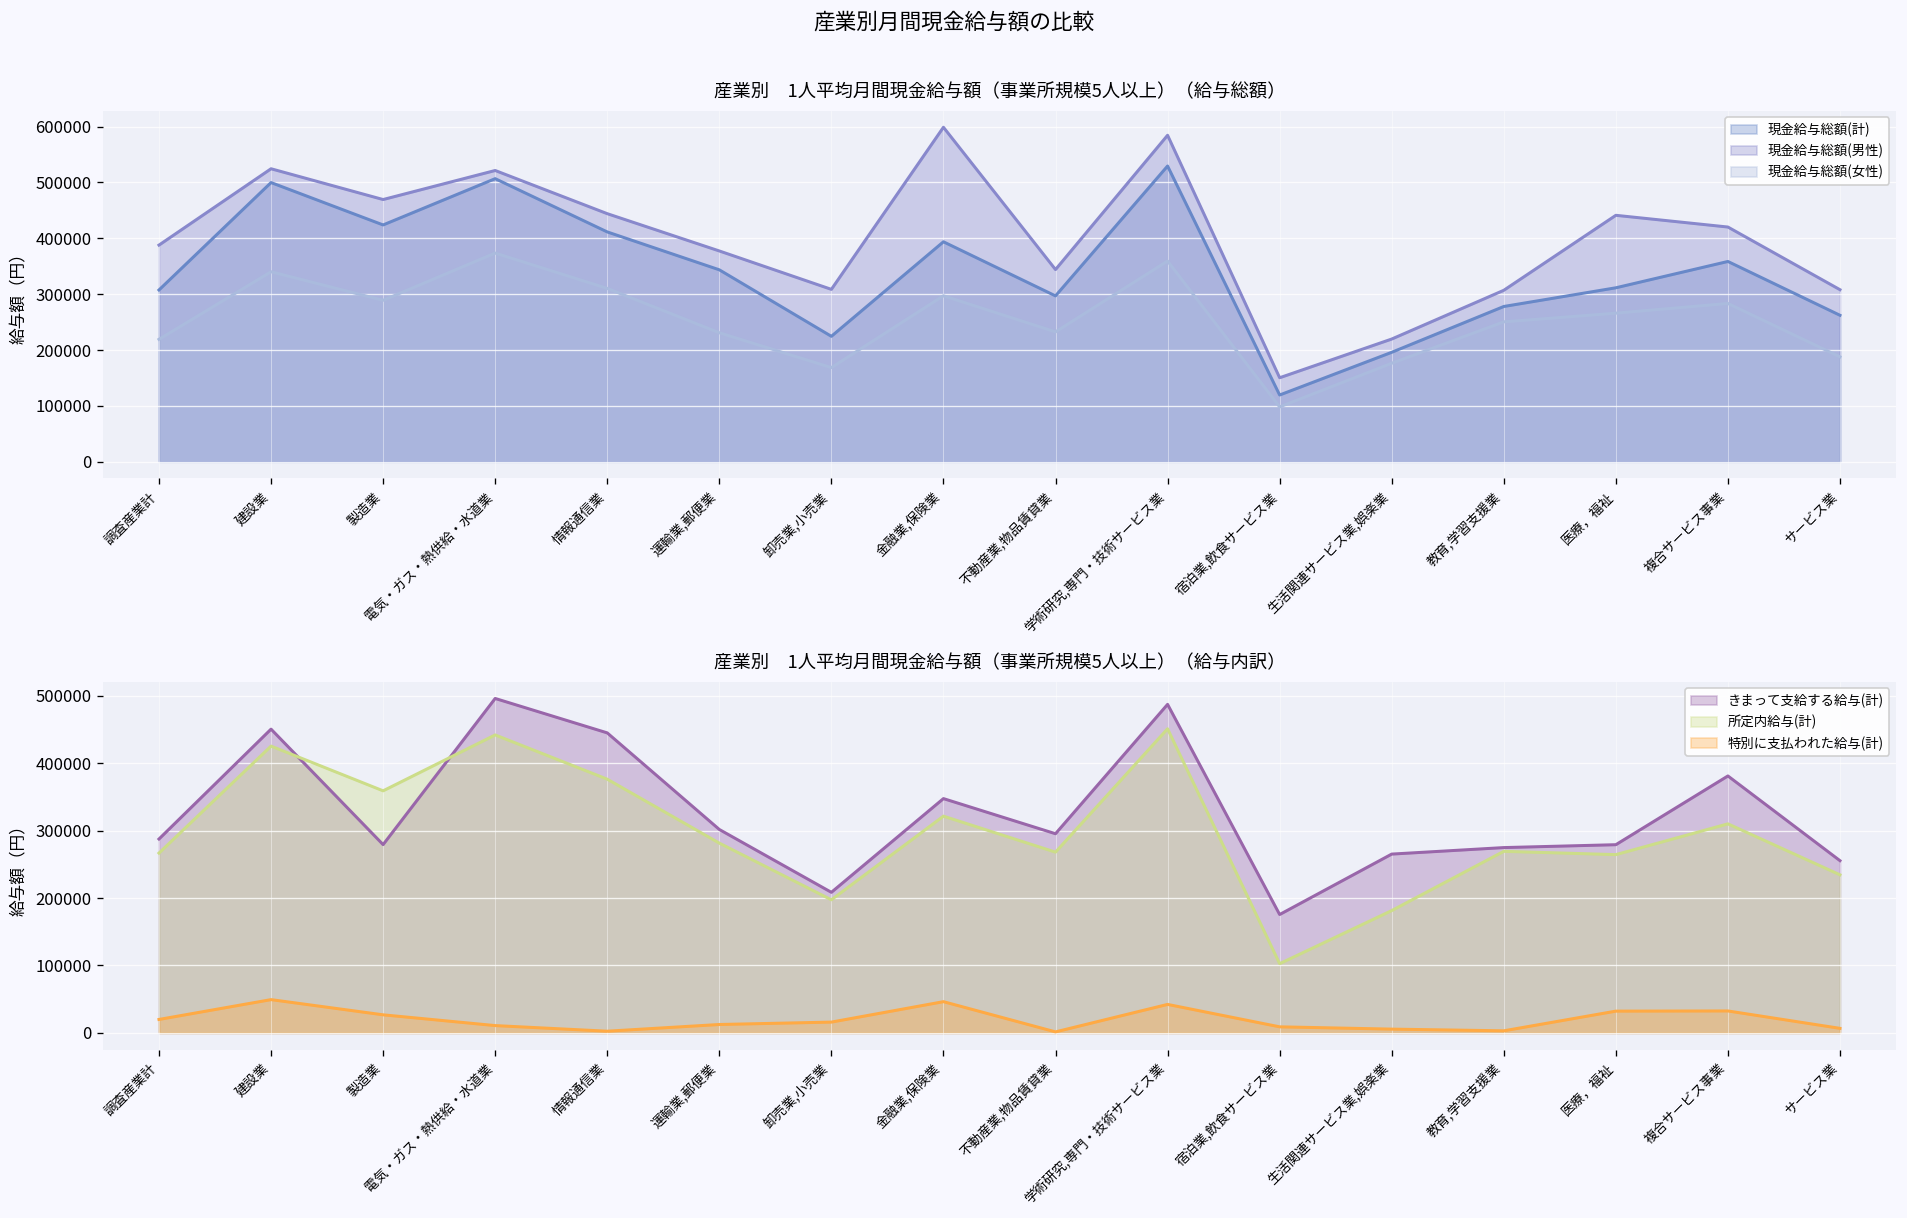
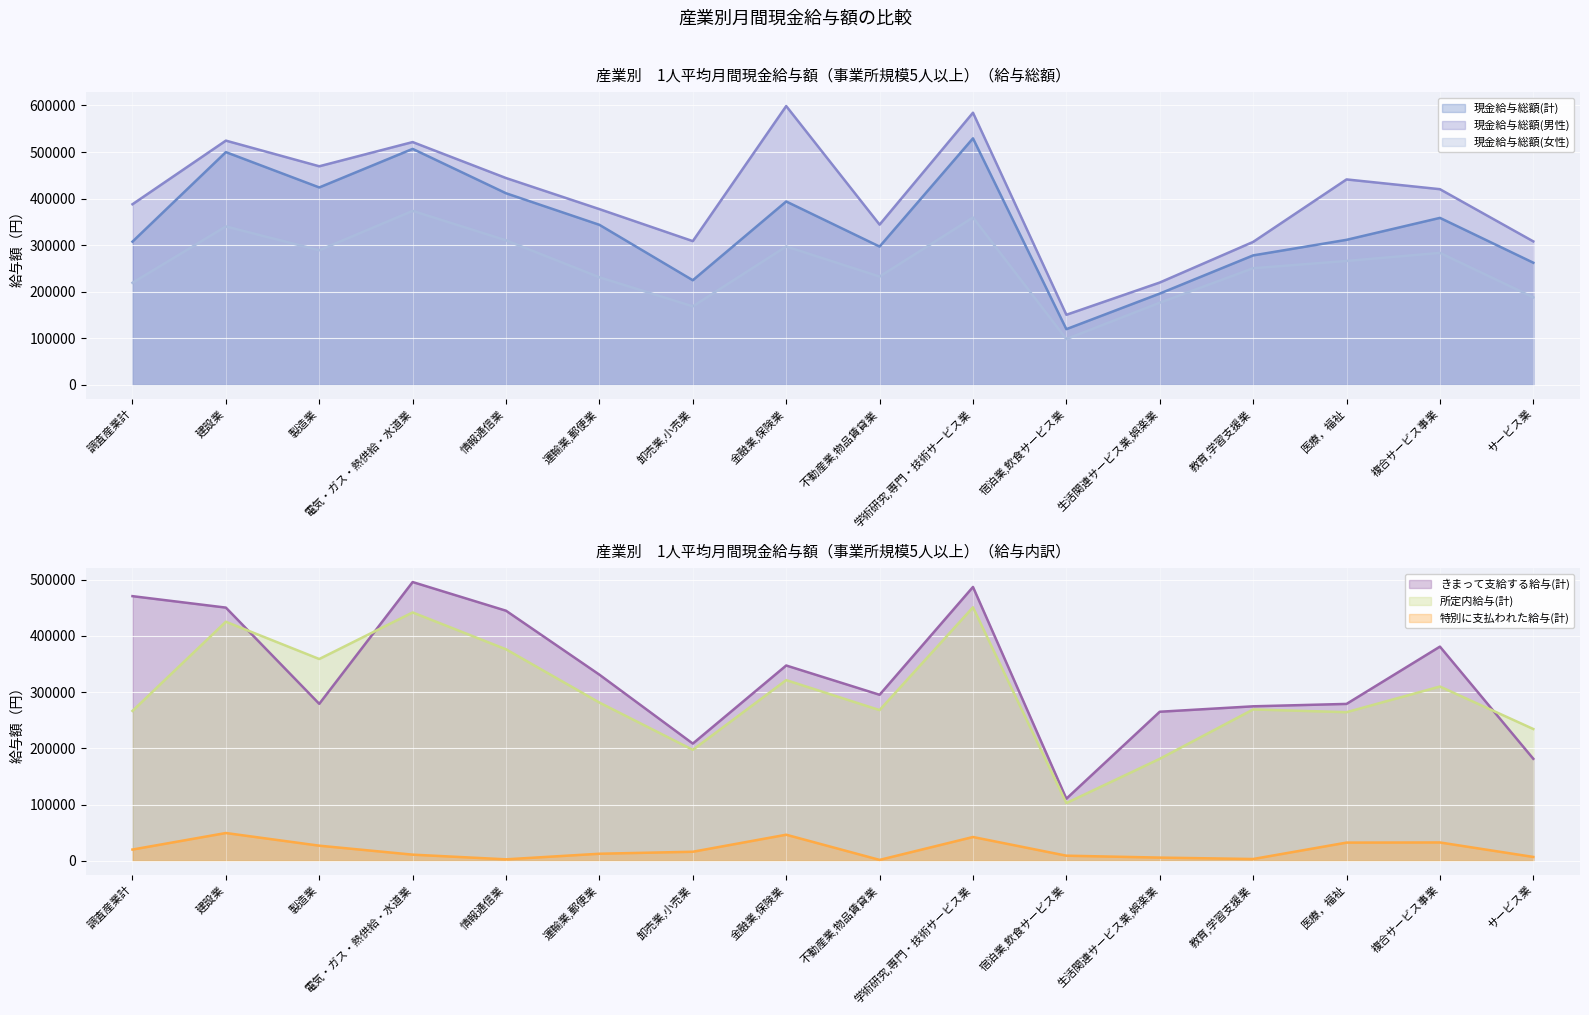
産業別 1人平均月間現金給与額（事業所規模5人以上）（給与内訳）, きまって支給する給与(計), 調査産業計: 290000 -> 470000
産業別 1人平均月間現金給与額（事業所規模5人以上）（給与内訳）, きまって支給する給与(計), 運輸業,郵便業: 300000 -> 330000
産業別 1人平均月間現金給与額（事業所規模5人以上）（給与内訳）, きまって支給する給与(計), 宿泊業,飲食サービス業: 180000 -> 110000
産業別 1人平均月間現金給与額（事業所規模5人以上）（給与内訳）, きまって支給する給与(計), サービス業: 260000 -> 180000
